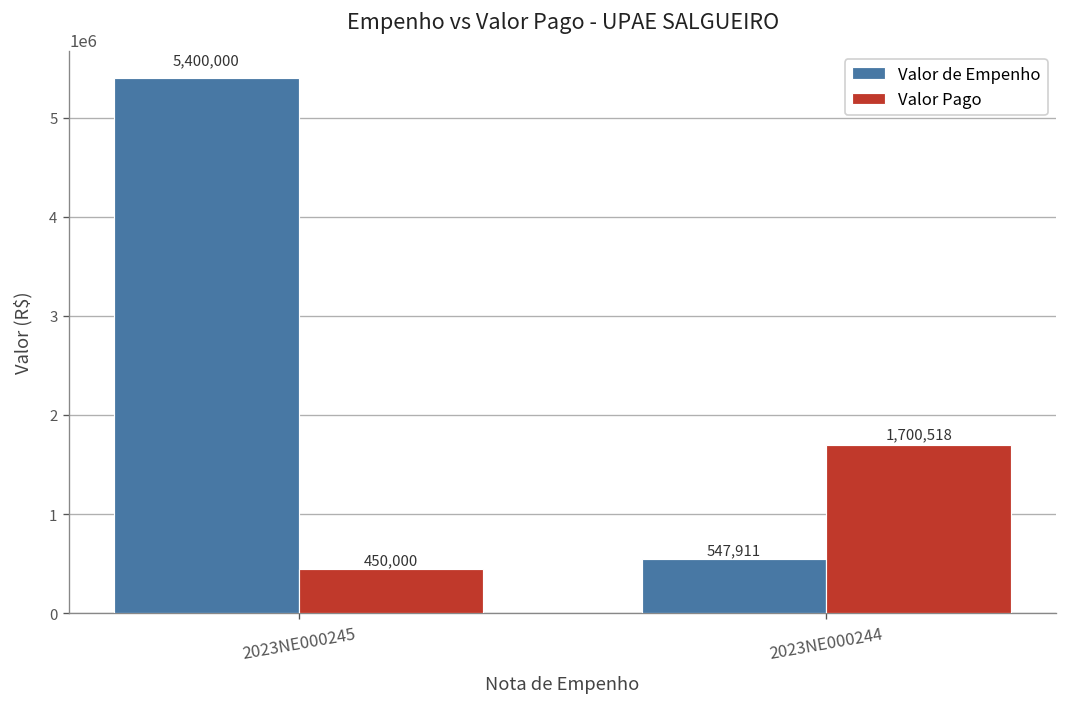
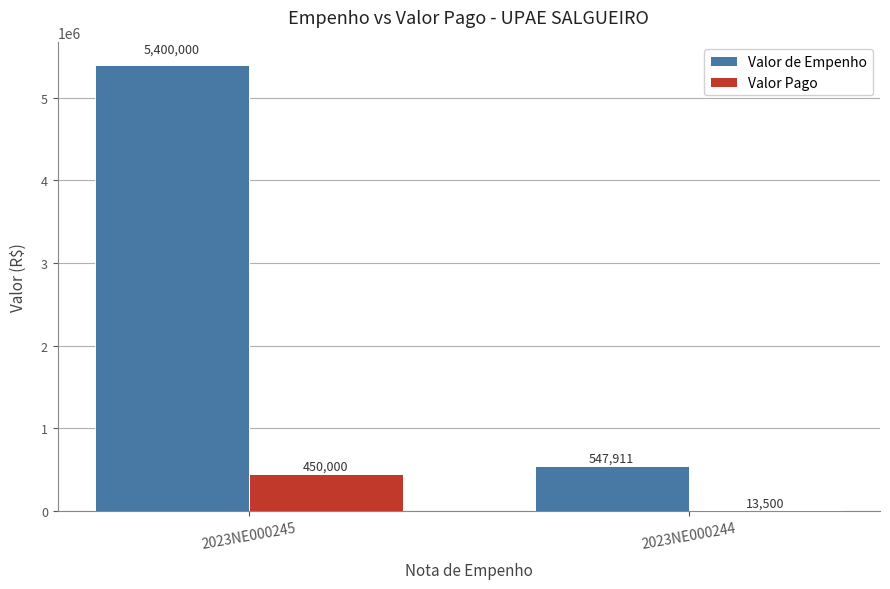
Valor Pago, 2023NE000244: 1,700,518 -> 13,500
